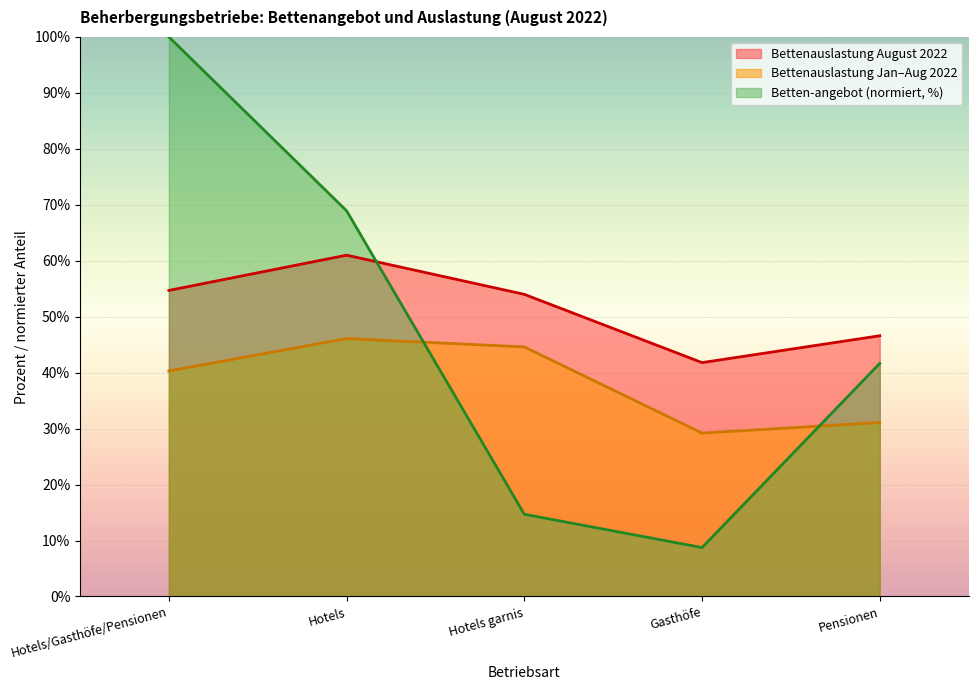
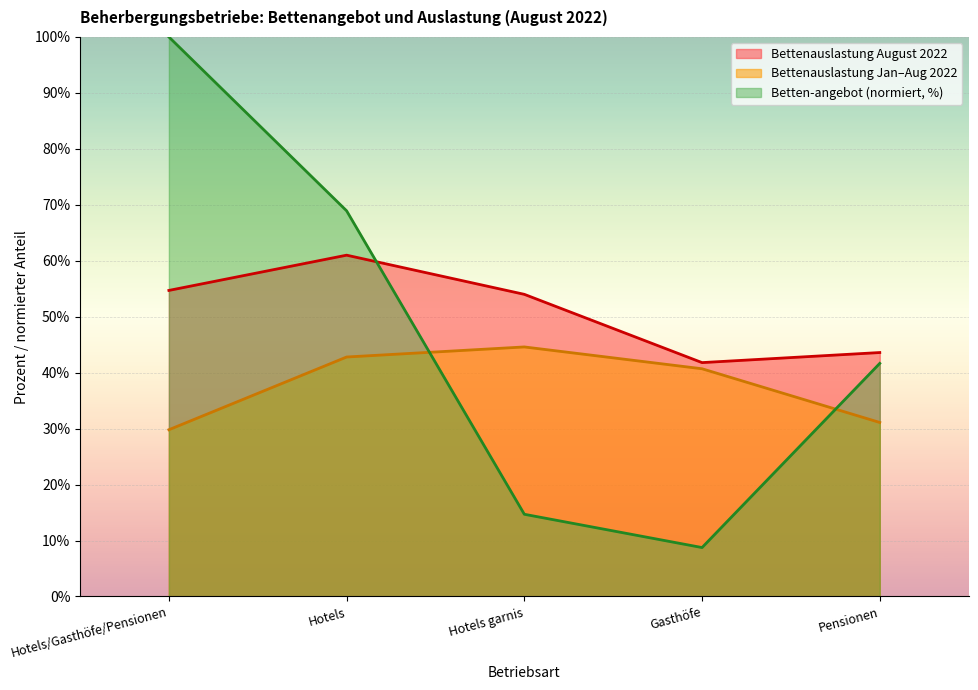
Bettenauslastung Jan–Aug 2022, Hotels/Gasthöfe/Pensionen: 40% -> 30%
Bettenauslastung Jan–Aug 2022, Hotels: 46% -> 43%
Bettenauslastung Jan–Aug 2022, Gasthöfe: 29% -> 41%
Bettenauslastung August 2022, Pensionen: 47% -> 44%
